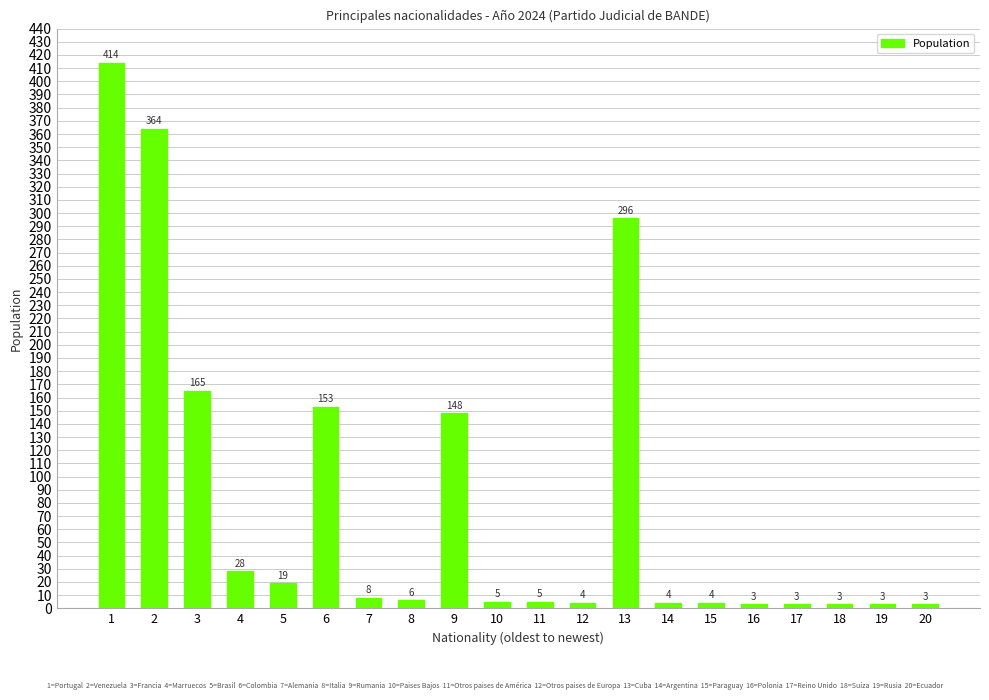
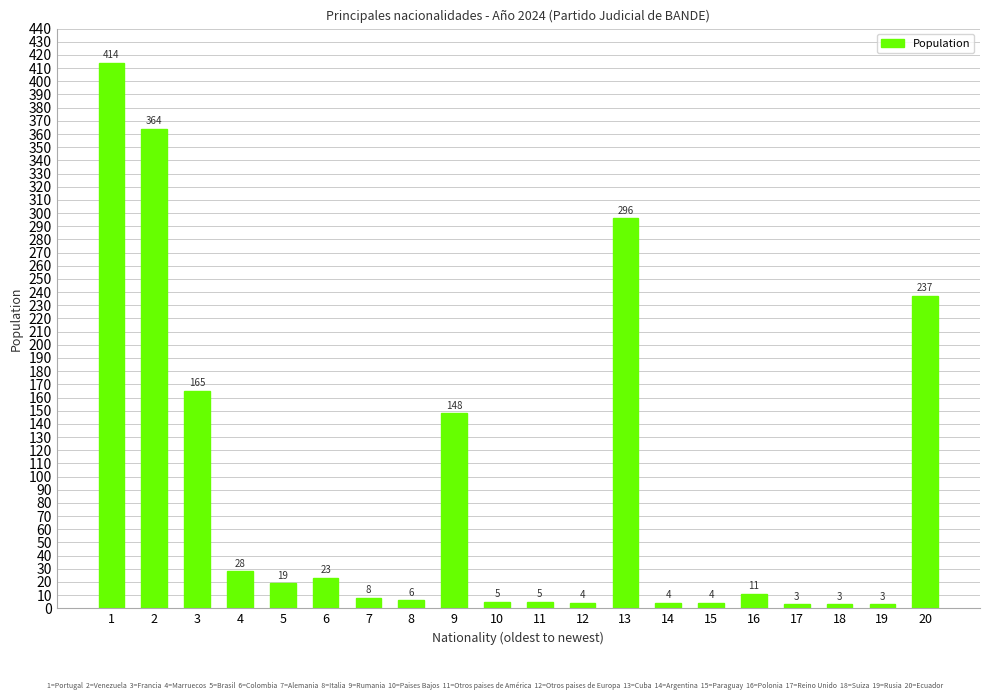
6: 153 -> 23
16: 3 -> 11
20: 3 -> 237
